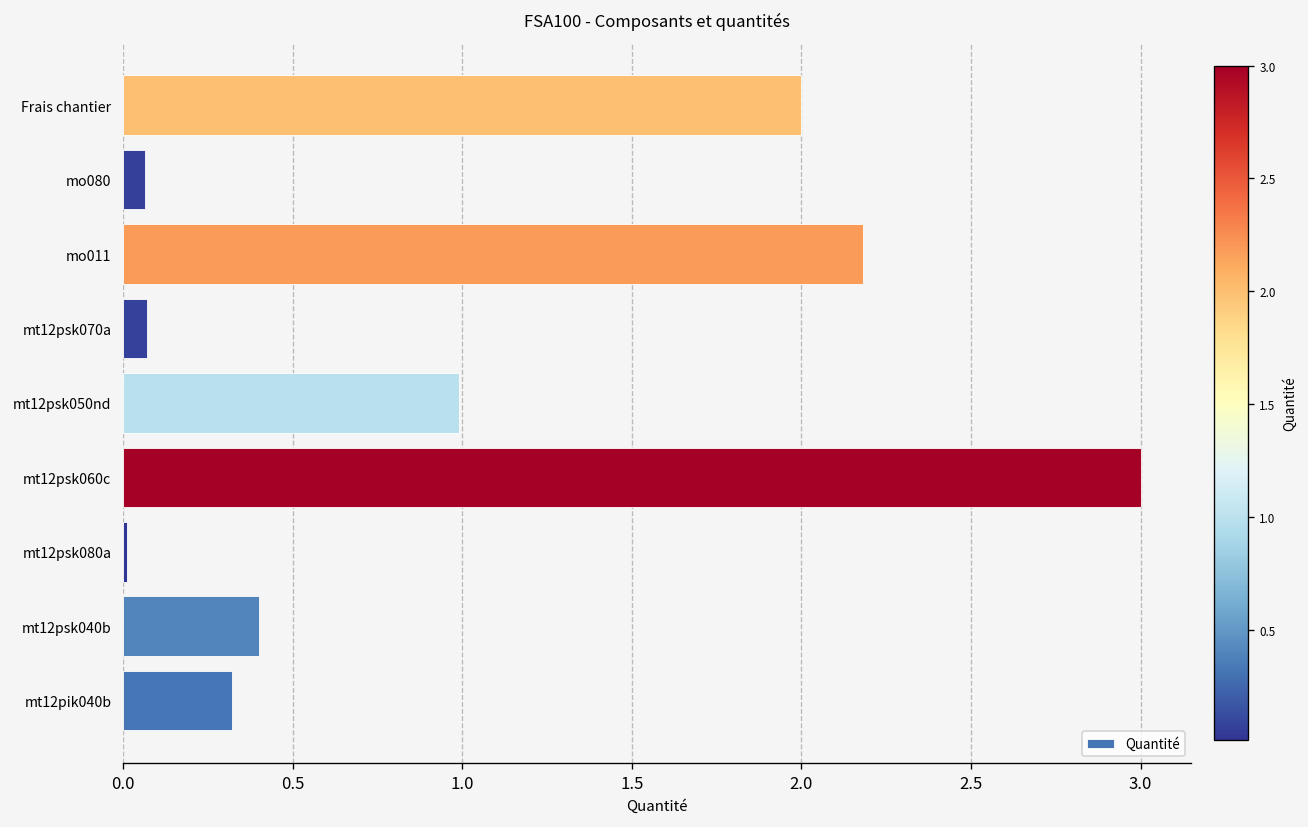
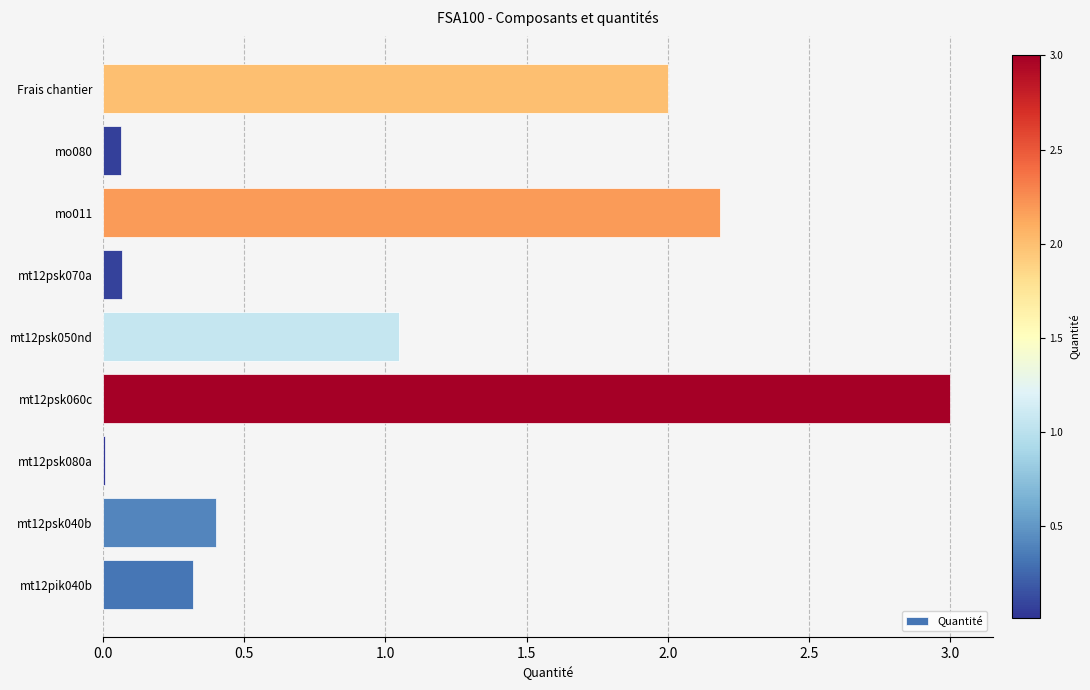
mt12psk050nd: 0.99 -> 1.05
